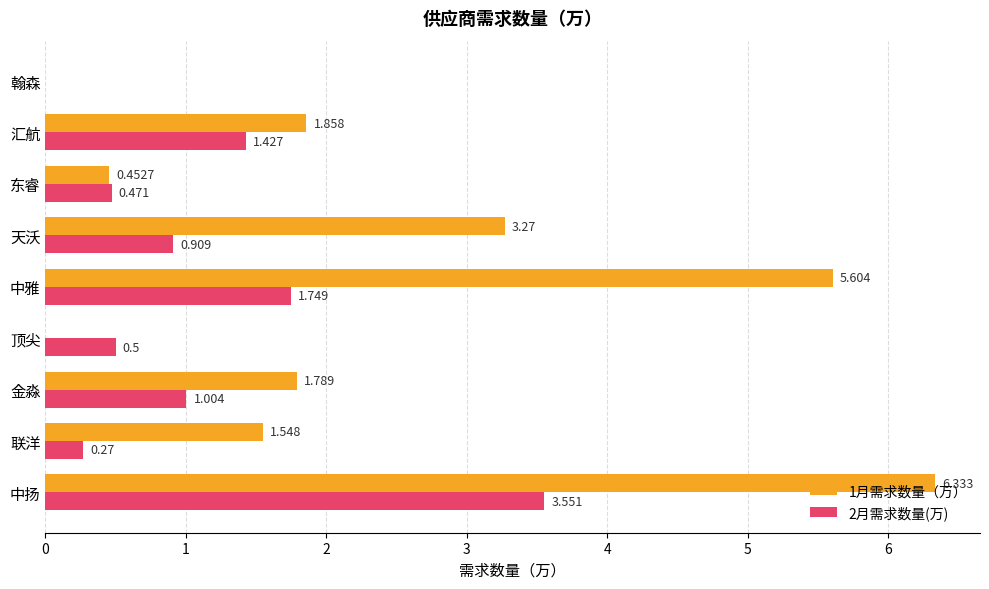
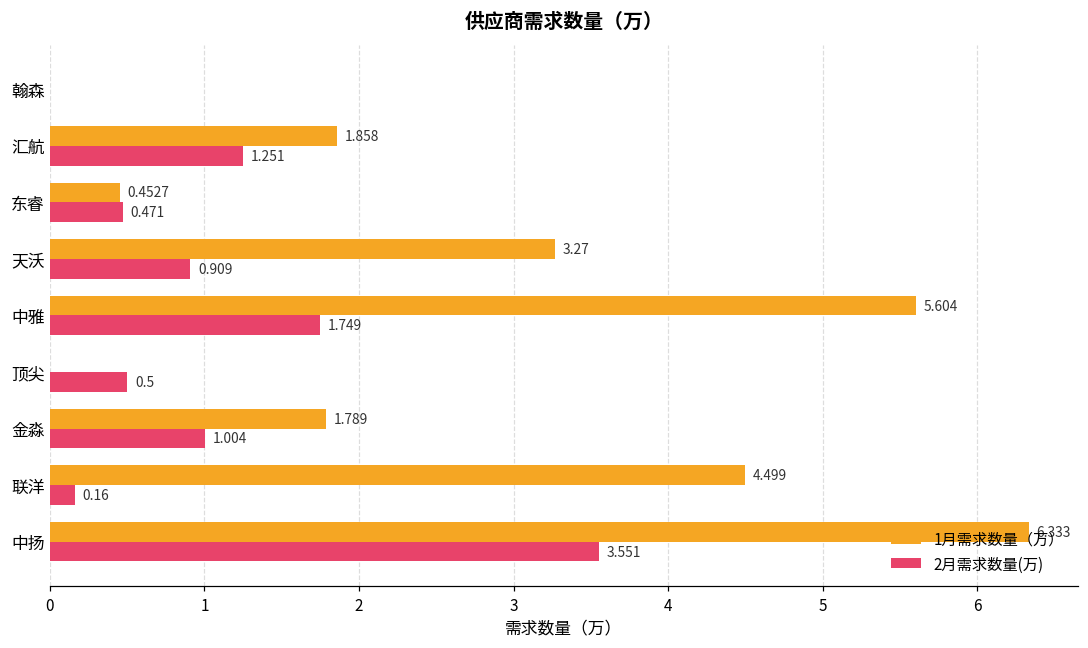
2月需求数量(万), 汇航: 1.427 -> 1.251
1月需求数量（万）, 联洋: 1.548 -> 4.499
2月需求数量(万), 联洋: 0.27 -> 0.16
